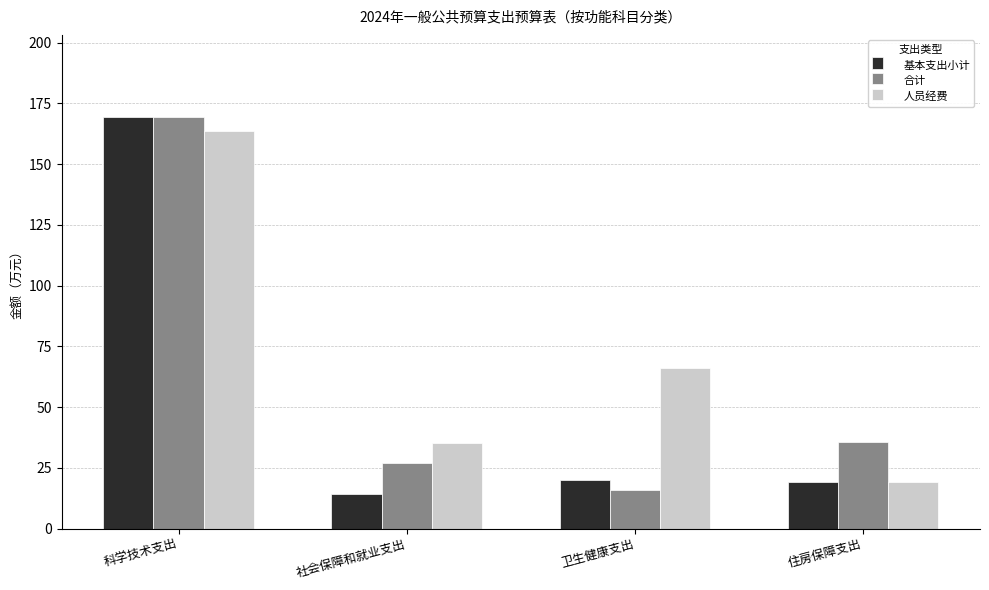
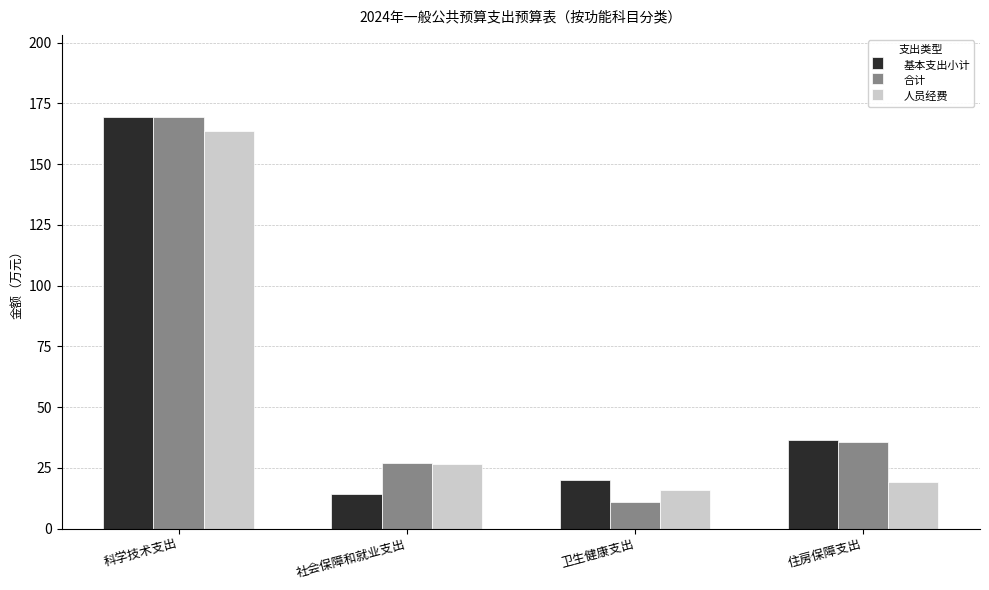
人员经费, 社会保障和就业支出: 35 -> 27
合计, 卫生健康支出: 16 -> 11
人员经费, 卫生健康支出: 66 -> 16
基本支出小计, 住房保障支出: 19 -> 36
